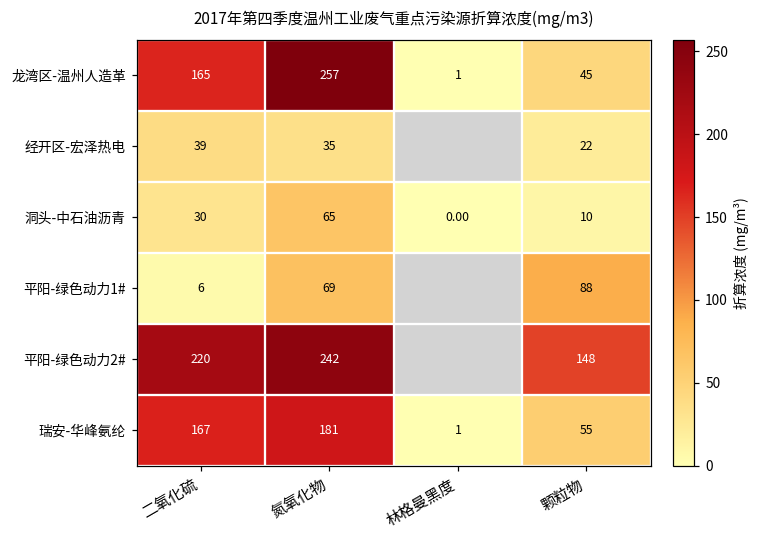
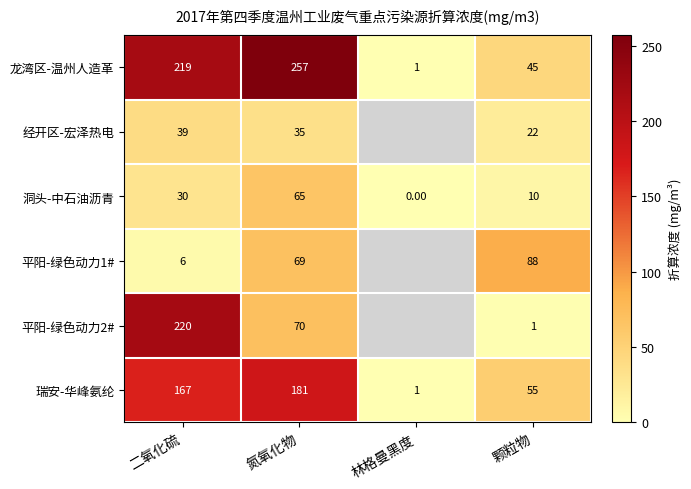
龙湾区-温州人造革, 二氧化硫: 165 -> 219
平阳-绿色动力2#, 氮氧化物: 242 -> 70
平阳-绿色动力2#, 颗粒物: 148 -> 1
